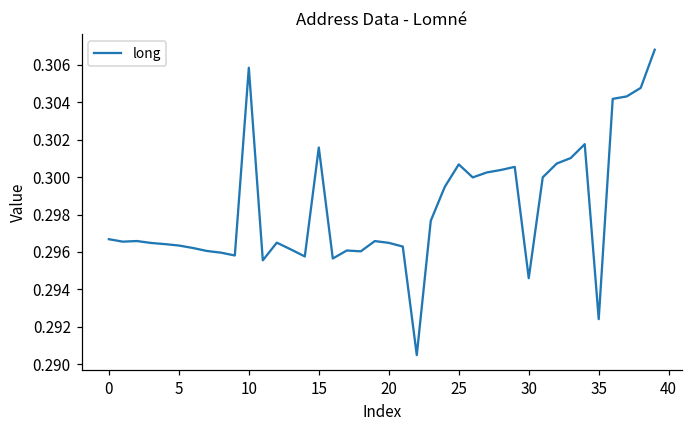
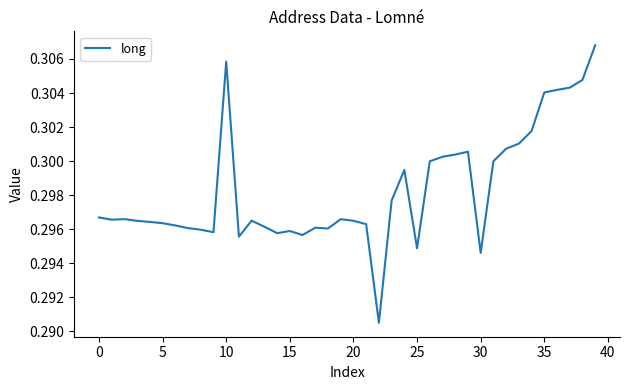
15: 0.3016 -> 0.2959
25: 0.3007 -> 0.2949
35: 0.2924 -> 0.3040
